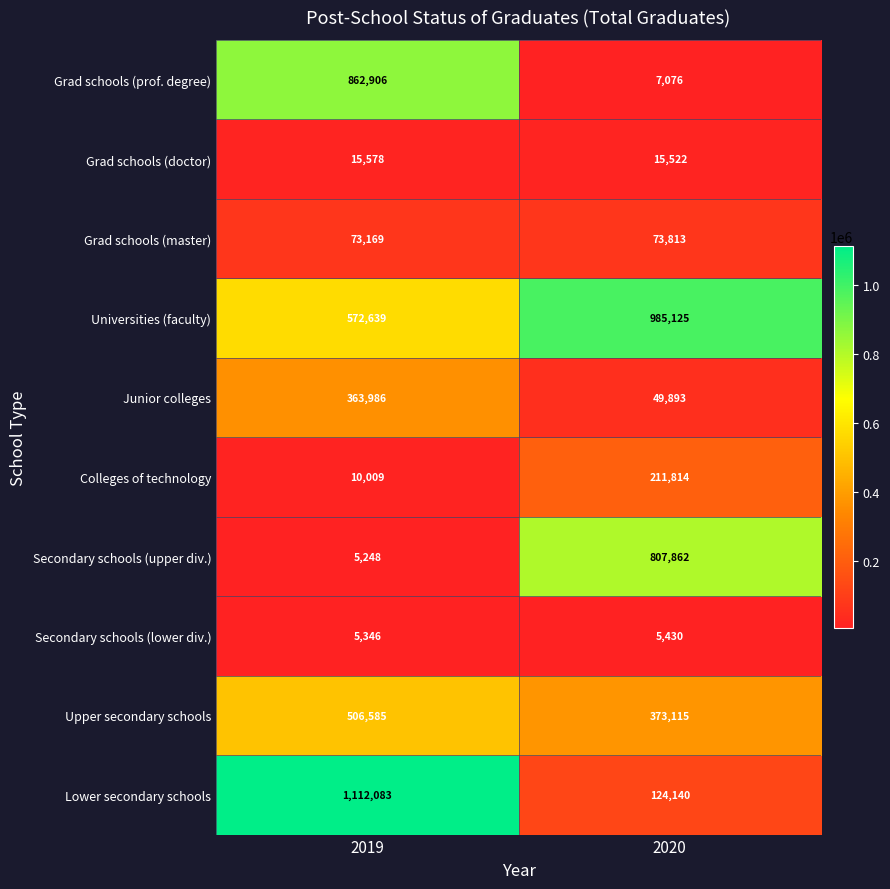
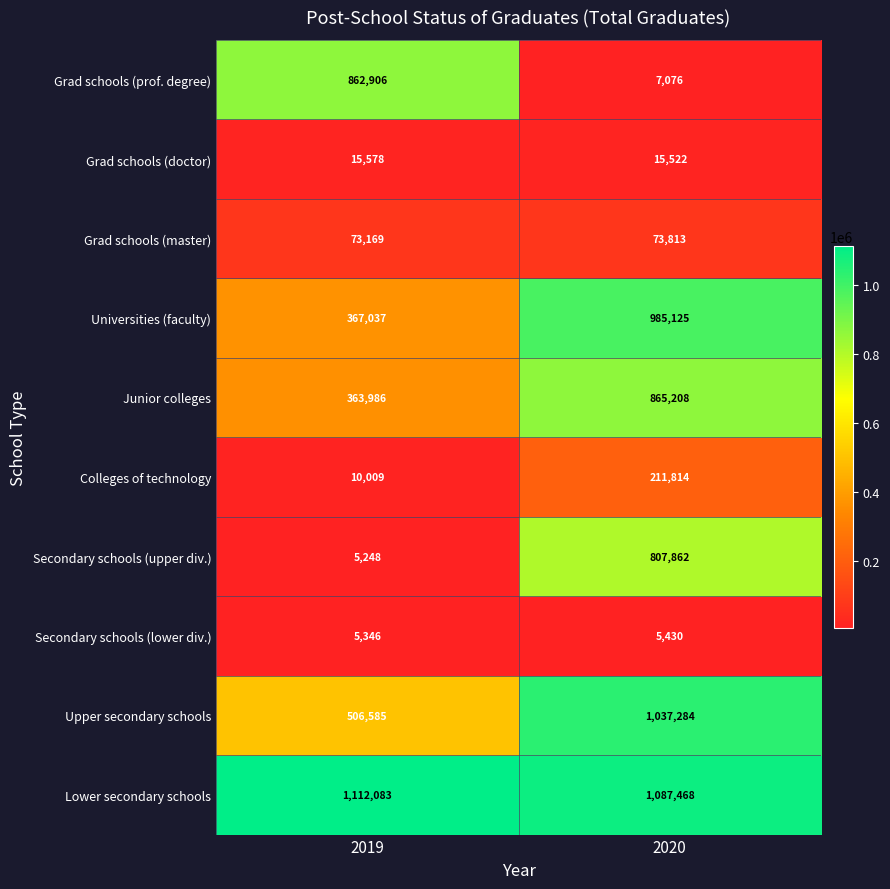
Universities (faculty), 2019: 572,639 -> 367,037
Junior colleges, 2020: 49,893 -> 865,208
Upper secondary schools, 2020: 373,115 -> 1,037,284
Lower secondary schools, 2020: 124,140 -> 1,087,468
